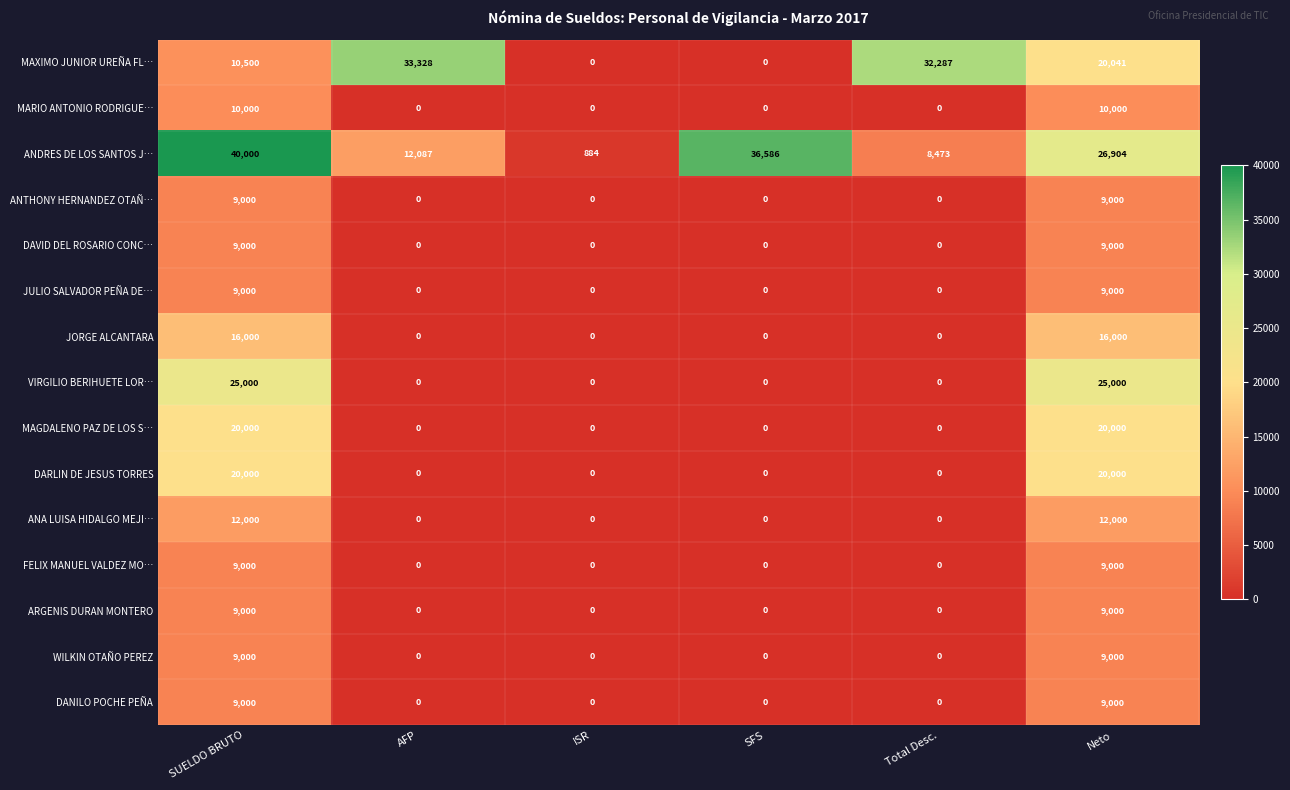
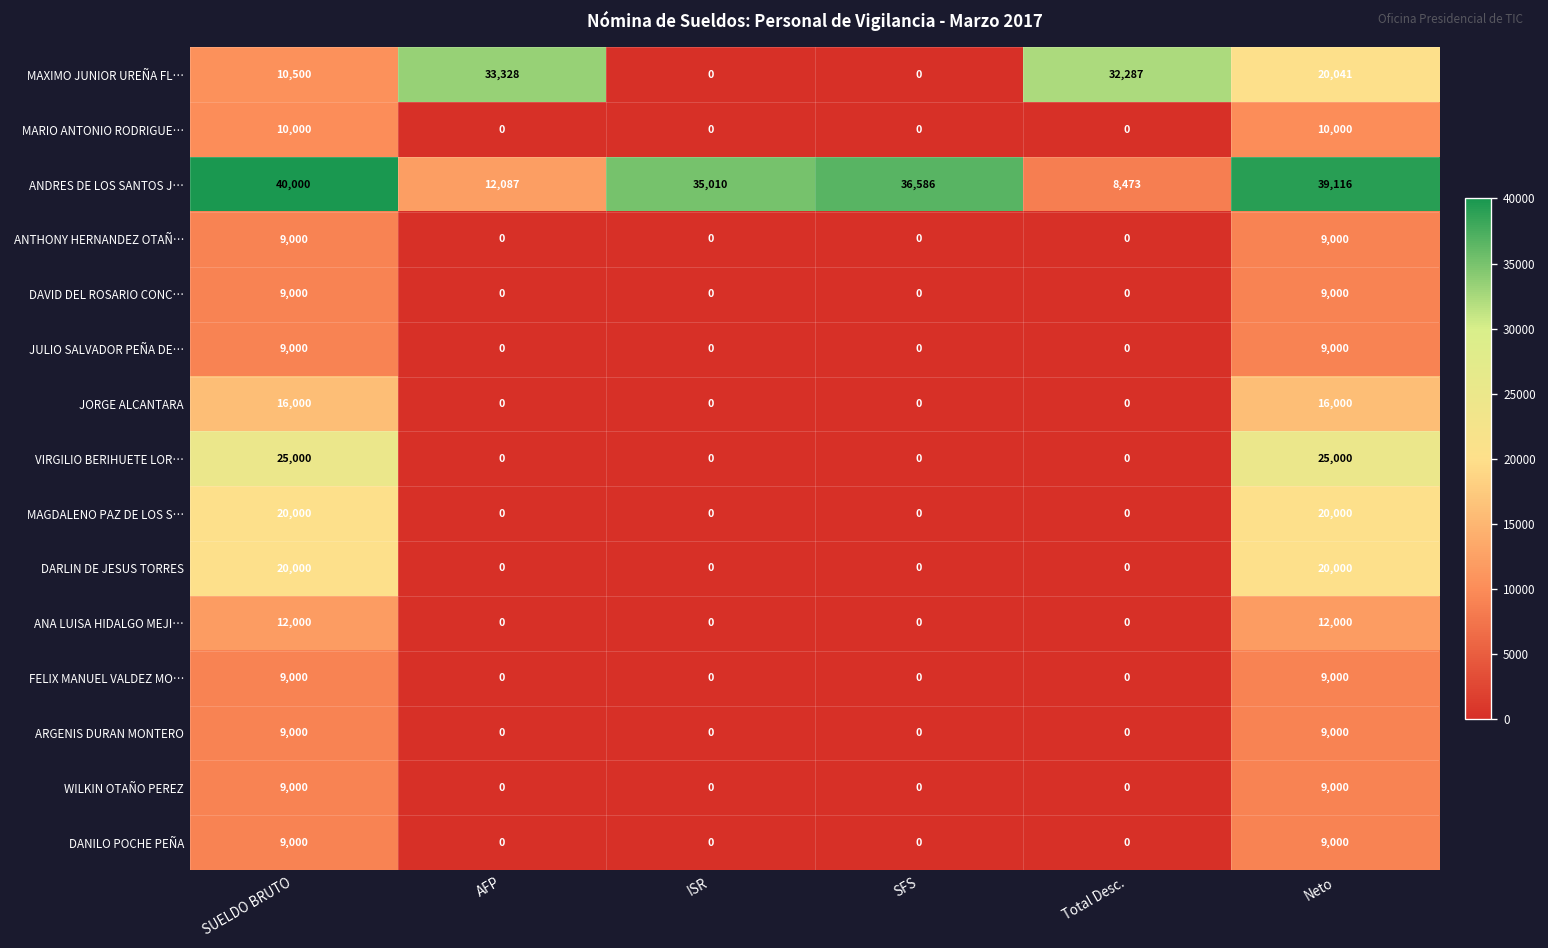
ANDRES DE LOS SANTOS J…, ISR: 884 -> 35,010
ANDRES DE LOS SANTOS J…, Neto: 26,904 -> 39,116
